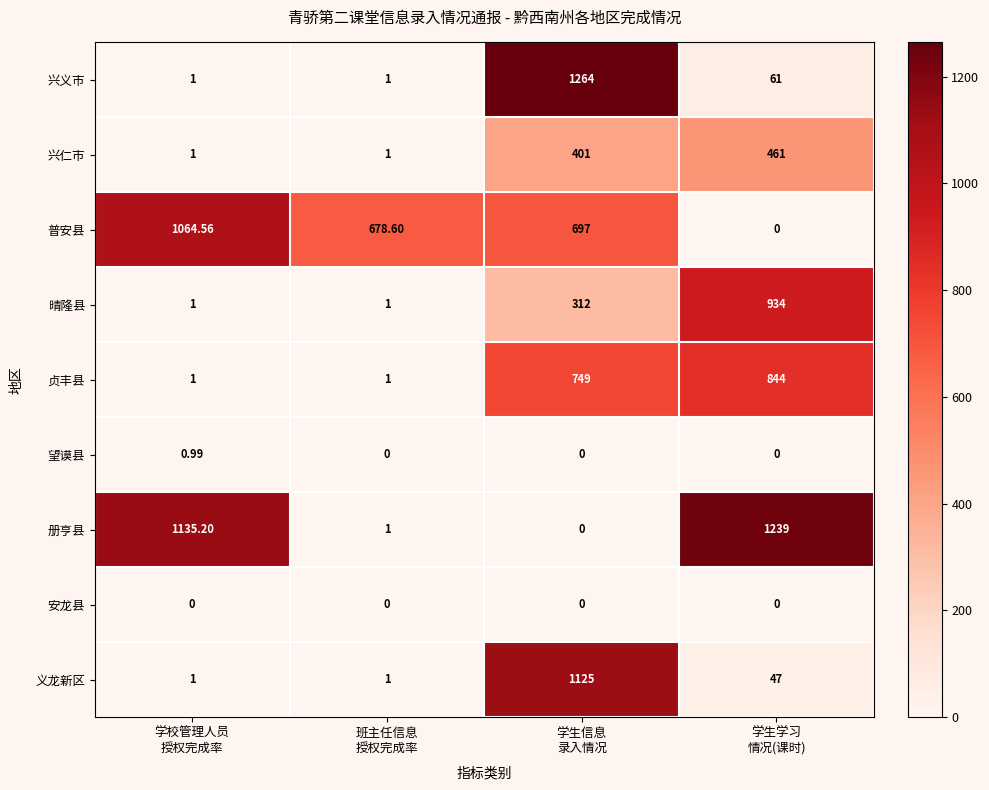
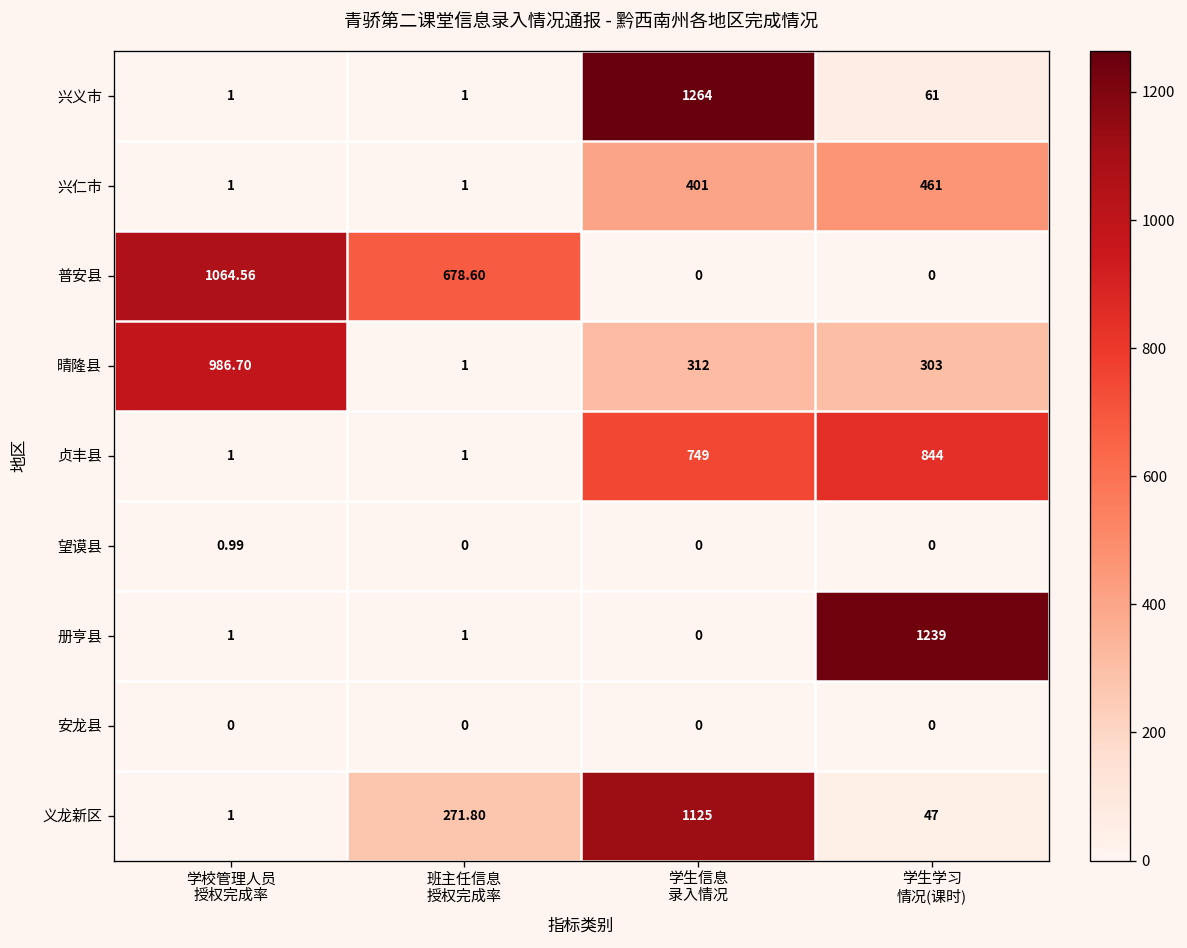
普安县, 学生信息 录入情况: 697 -> 0
晴隆县, 学校管理人员 授权完成率: 1 -> 986.70
晴隆县, 学生学习 情况(课时): 934 -> 303
册亨县, 学校管理人员 授权完成率: 1135.20 -> 1
义龙新区, 班主任信息 授权完成率: 1 -> 271.80
